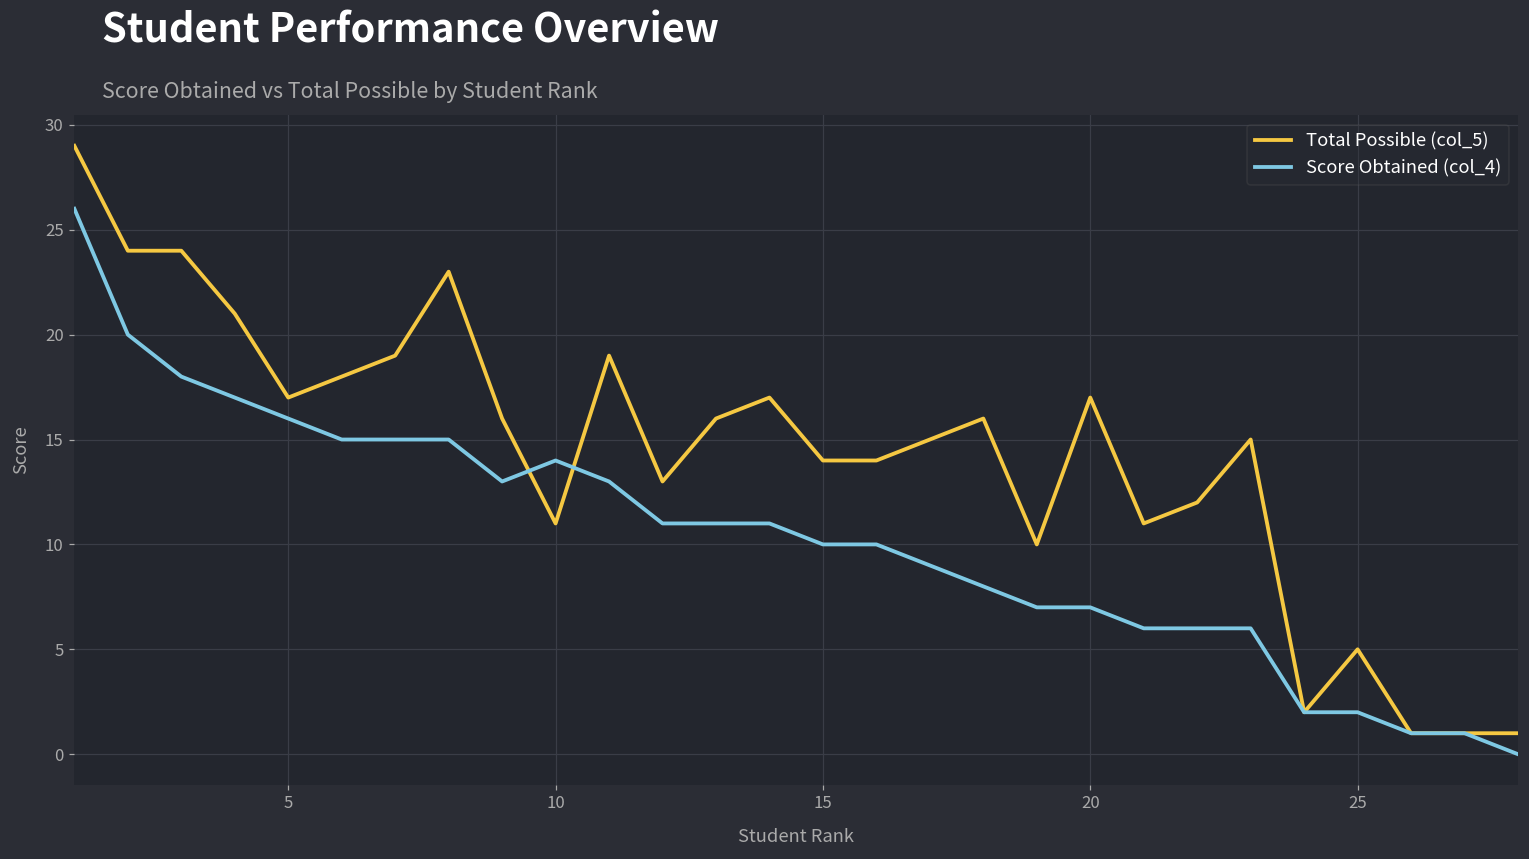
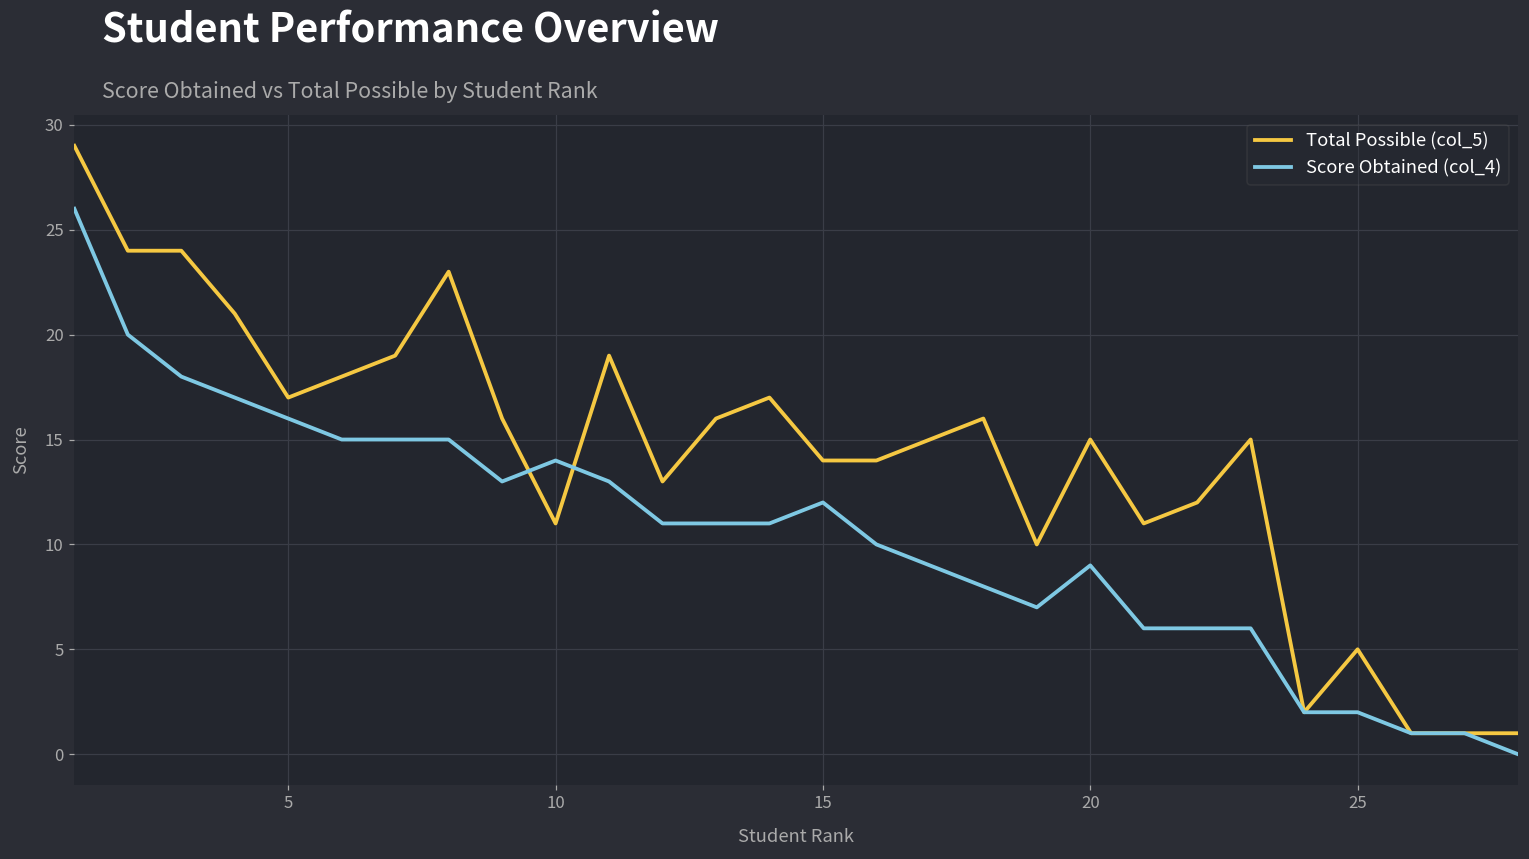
Score Obtained (col_4), 15: 10 -> 12
Total Possible (col_5), 20: 17 -> 15
Score Obtained (col_4), 20: 7 -> 9
